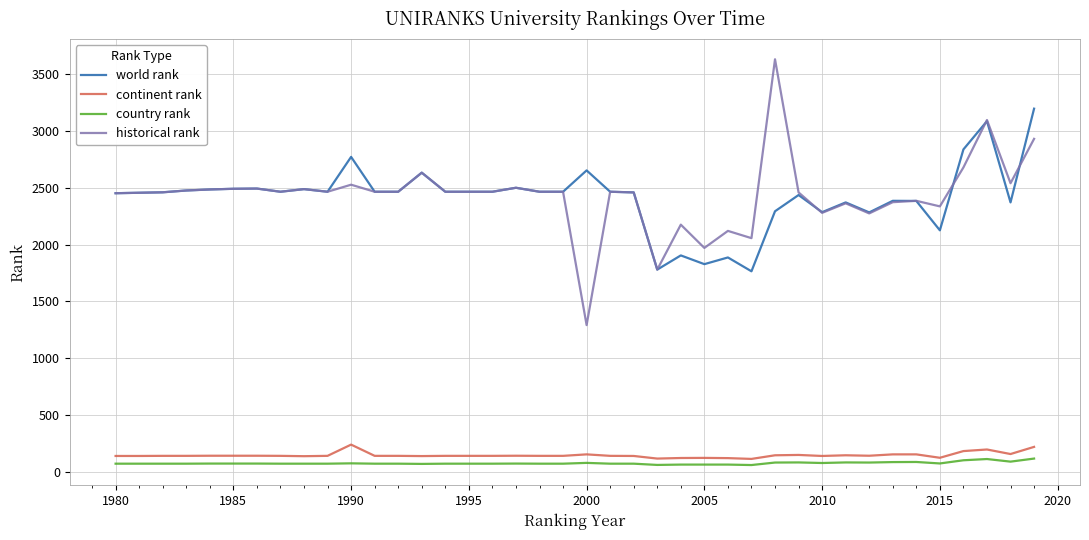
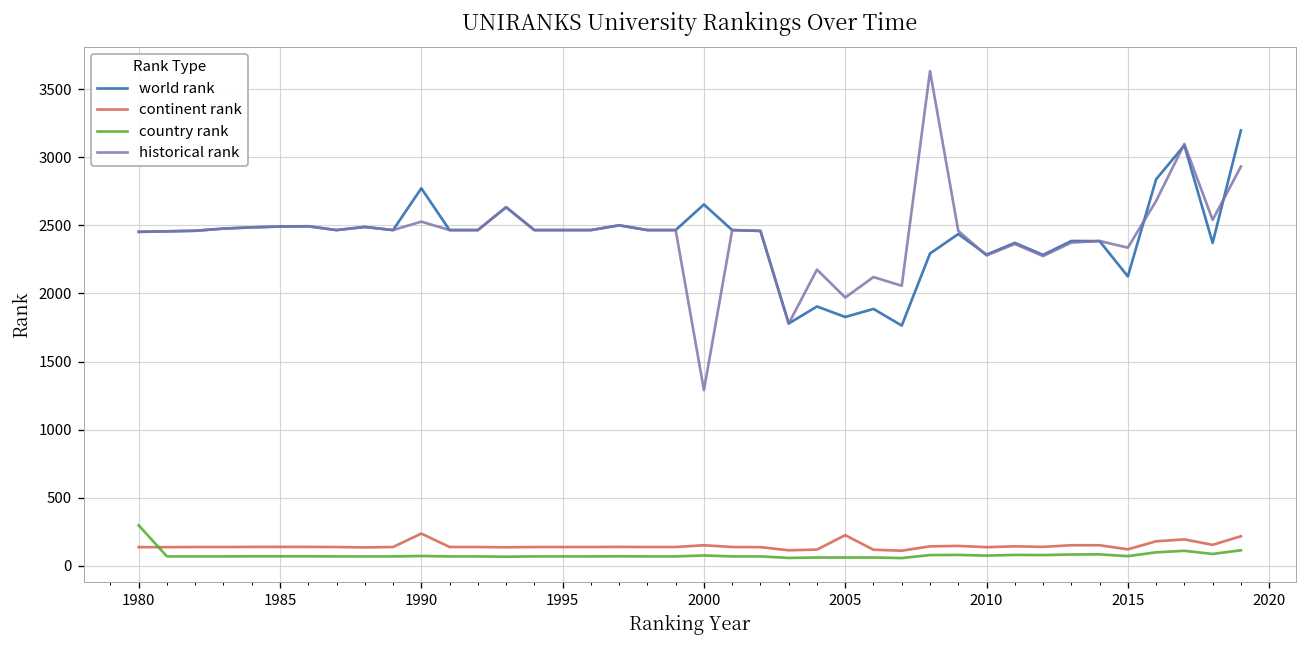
country rank, 1980: 70 -> 300
continent rank, 2005: 120 -> 230
